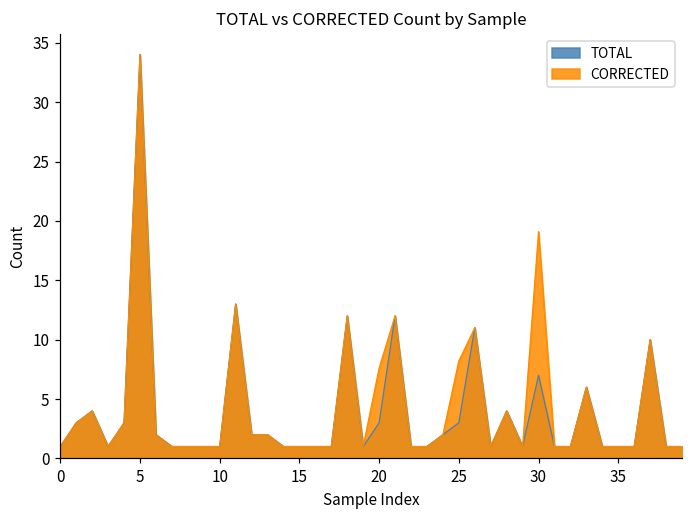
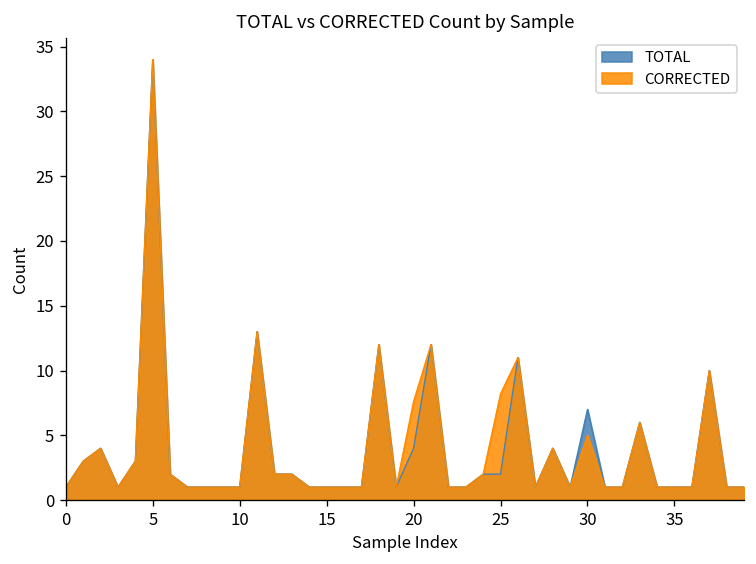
TOTAL, 20: 3 -> 4
TOTAL, 25: 3 -> 2
CORRECTED, 30: 19.1 -> 5.0
